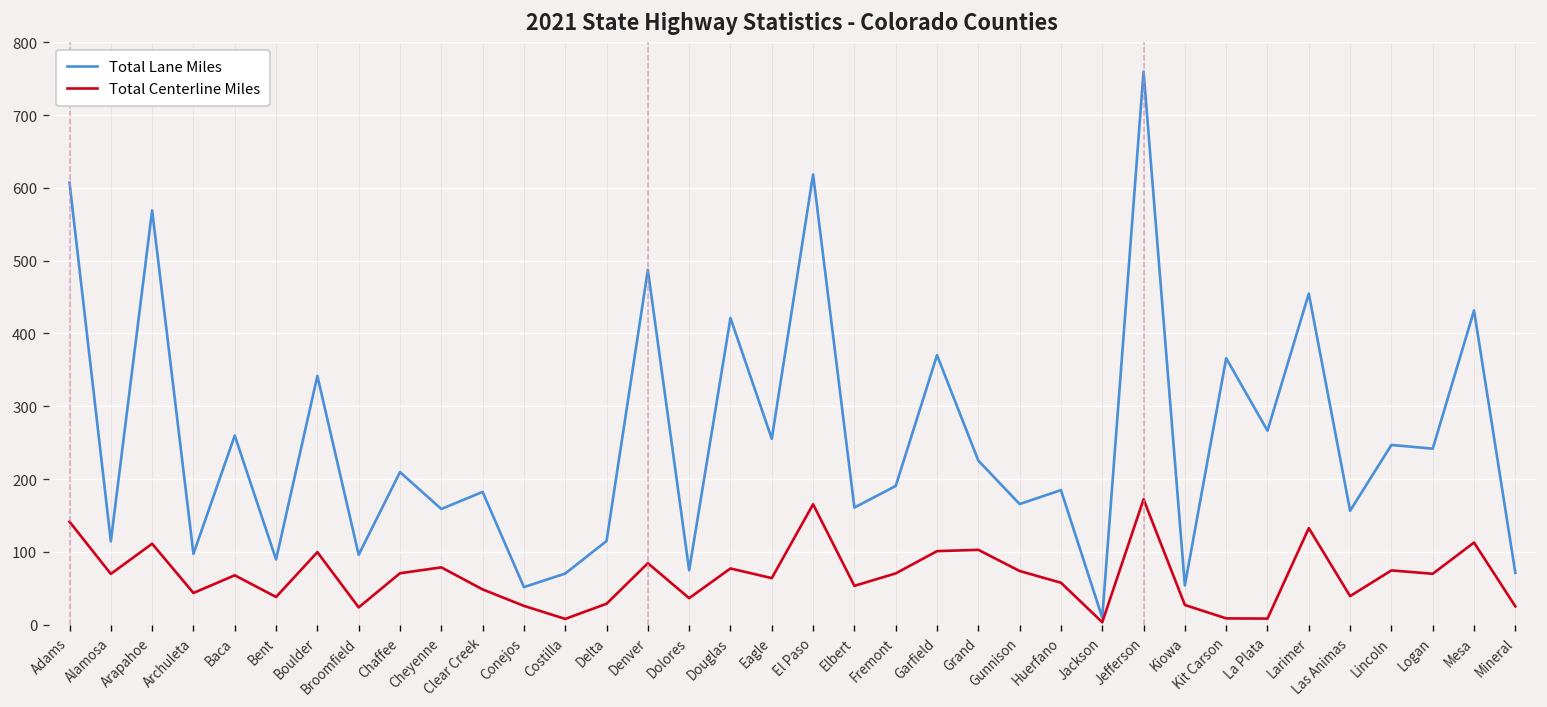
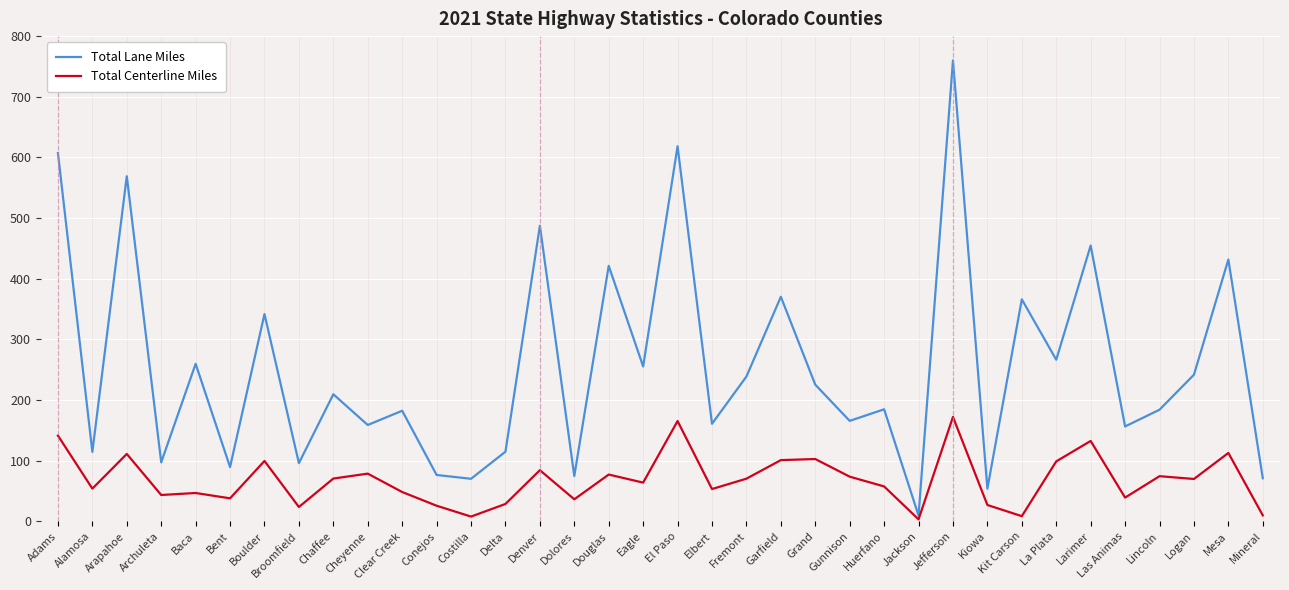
Total Centerline Miles, Alamosa: 70 -> 50
Total Centerline Miles, Baca: 70 -> 50
Total Lane Miles, Conejos: 50 -> 80
Total Lane Miles, Fremont: 190 -> 240
Total Centerline Miles, La Plata: 10 -> 100
Total Lane Miles, Lincoln: 250 -> 180
Total Centerline Miles, Mineral: 30 -> 10
